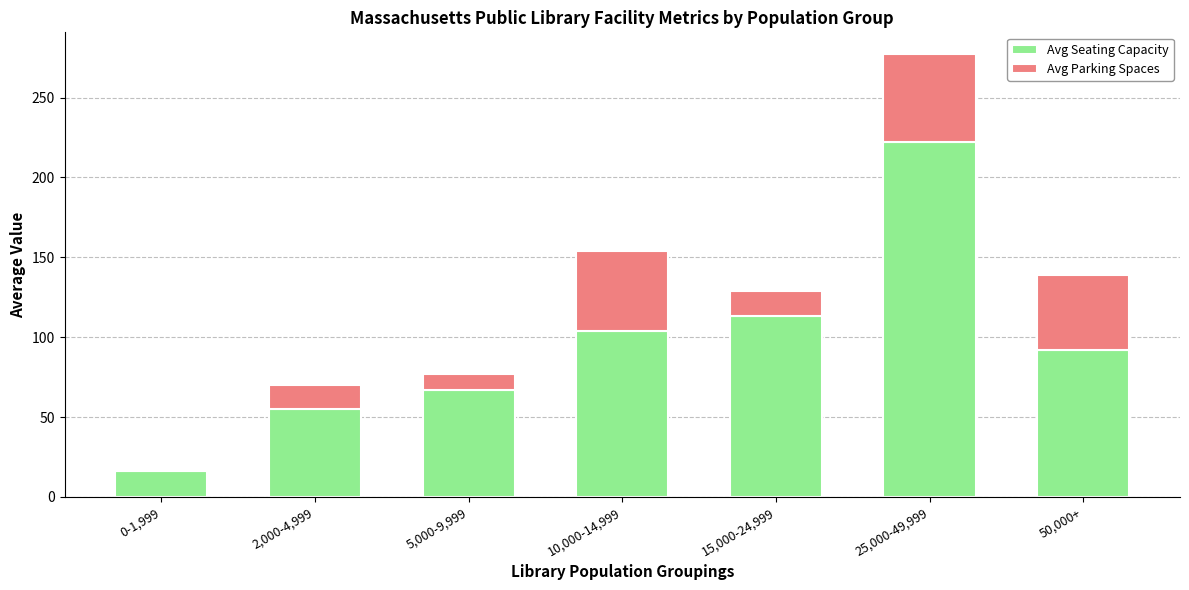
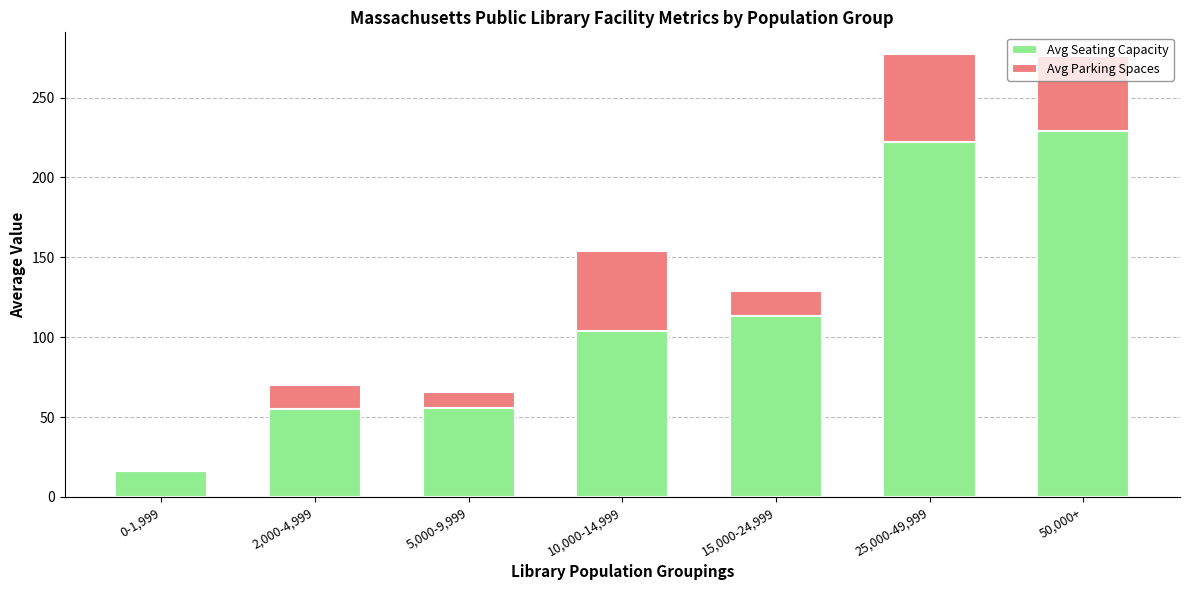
Avg Seating Capacity, 5,000-9,999: 67 -> 56
Avg Seating Capacity, 50,000+: 92 -> 229
